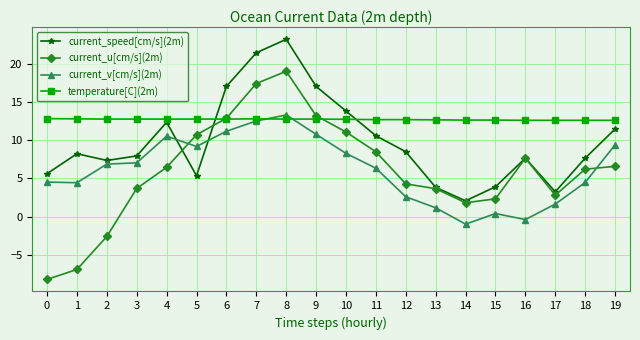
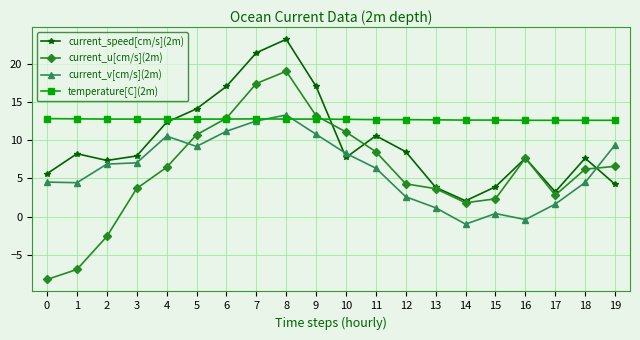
current_speed[cm/s](2m), 5: 5 -> 14
current_speed[cm/s](2m), 10: 14 -> 8
current_speed[cm/s](2m), 19: 11 -> 4
